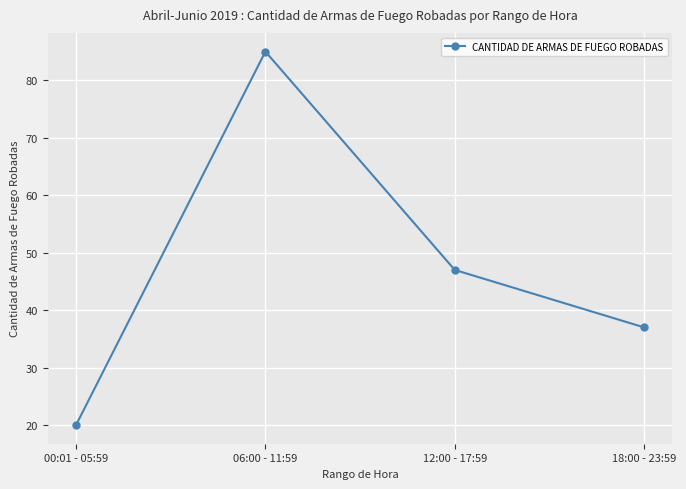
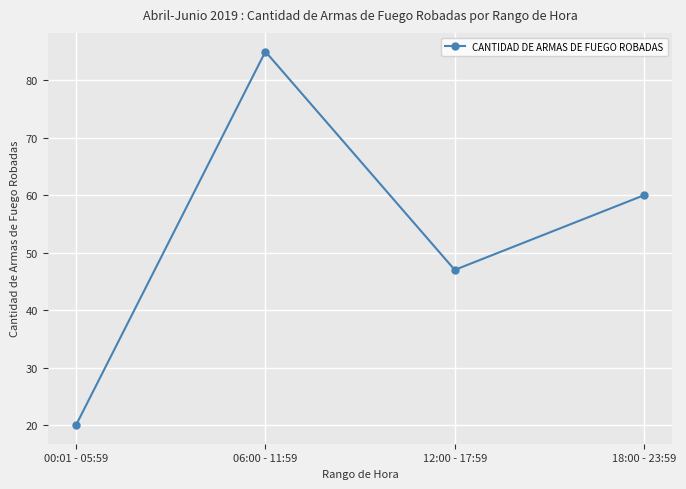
18:00 - 23:59: 37 -> 60
